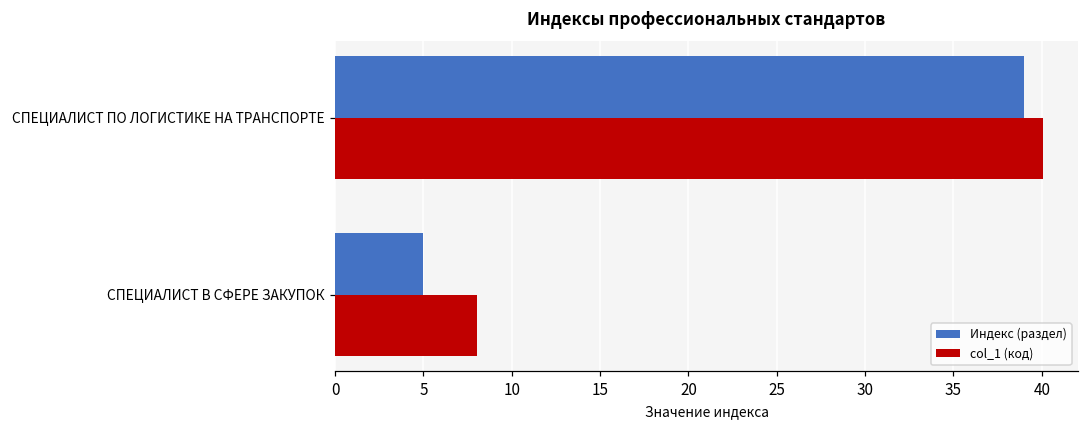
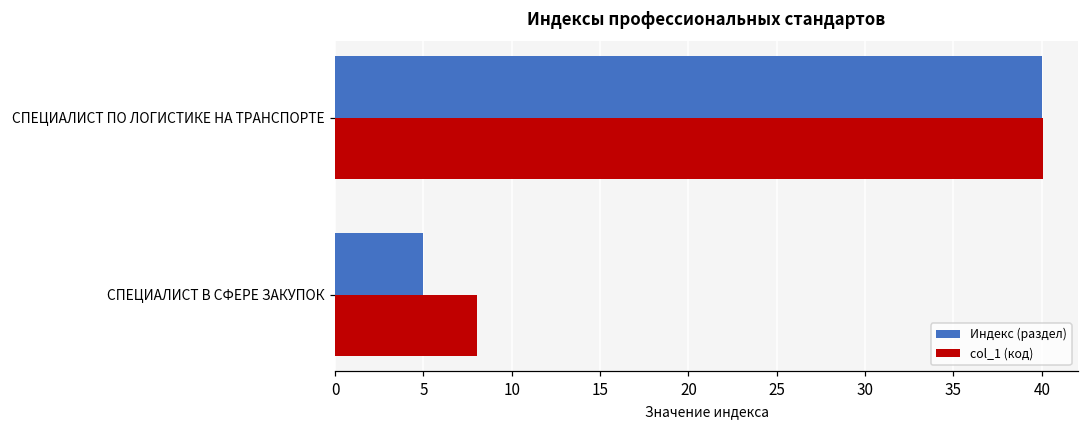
Индекс (раздел), СПЕЦИАЛИСТ ПО ЛОГИСТИКЕ НА ТРАНСПОРТЕ: 39 -> 40
